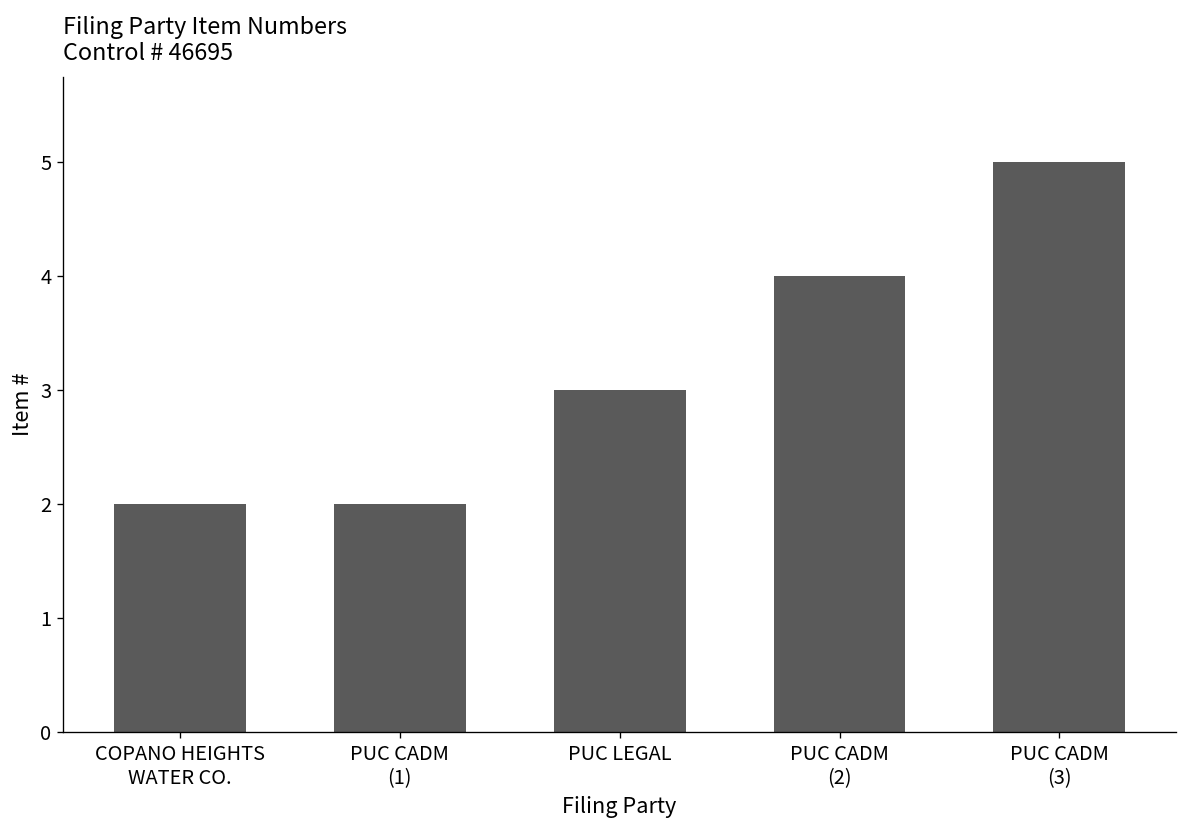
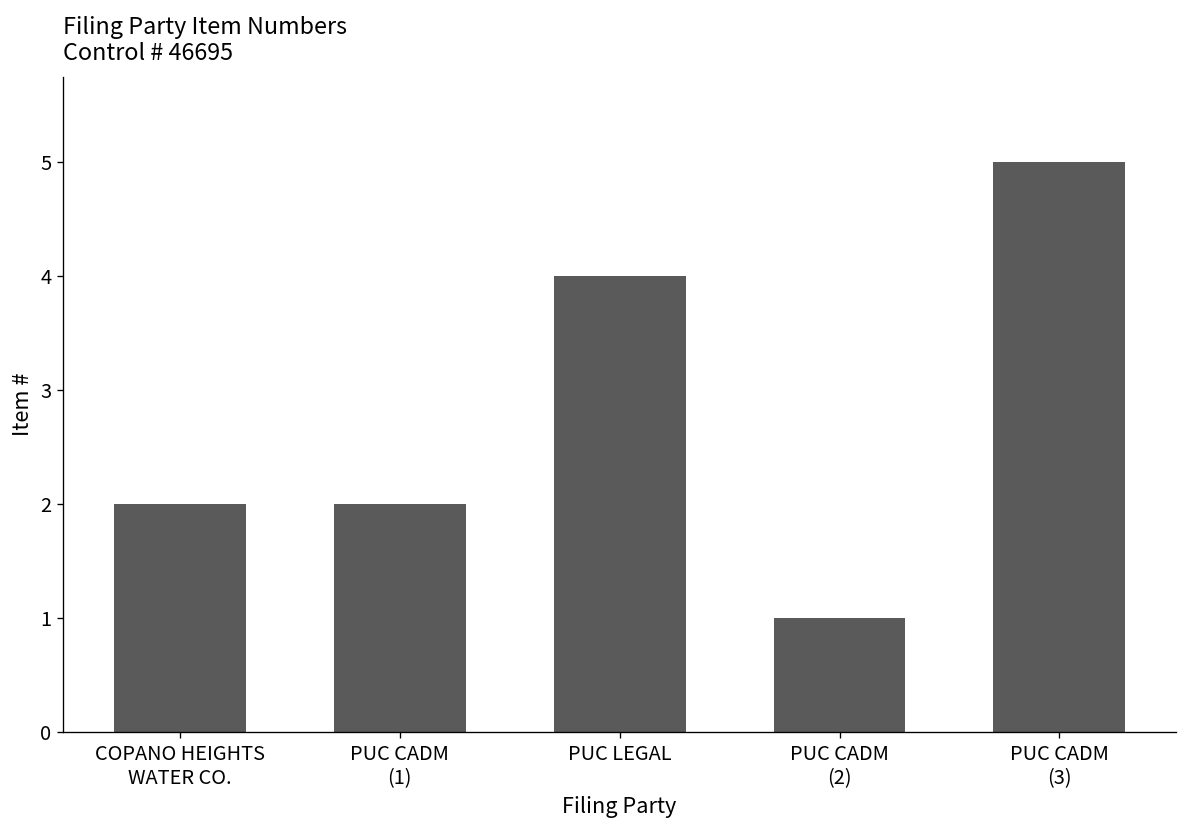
PUC LEGAL: 3 -> 4
PUC CADM (2): 4 -> 1
